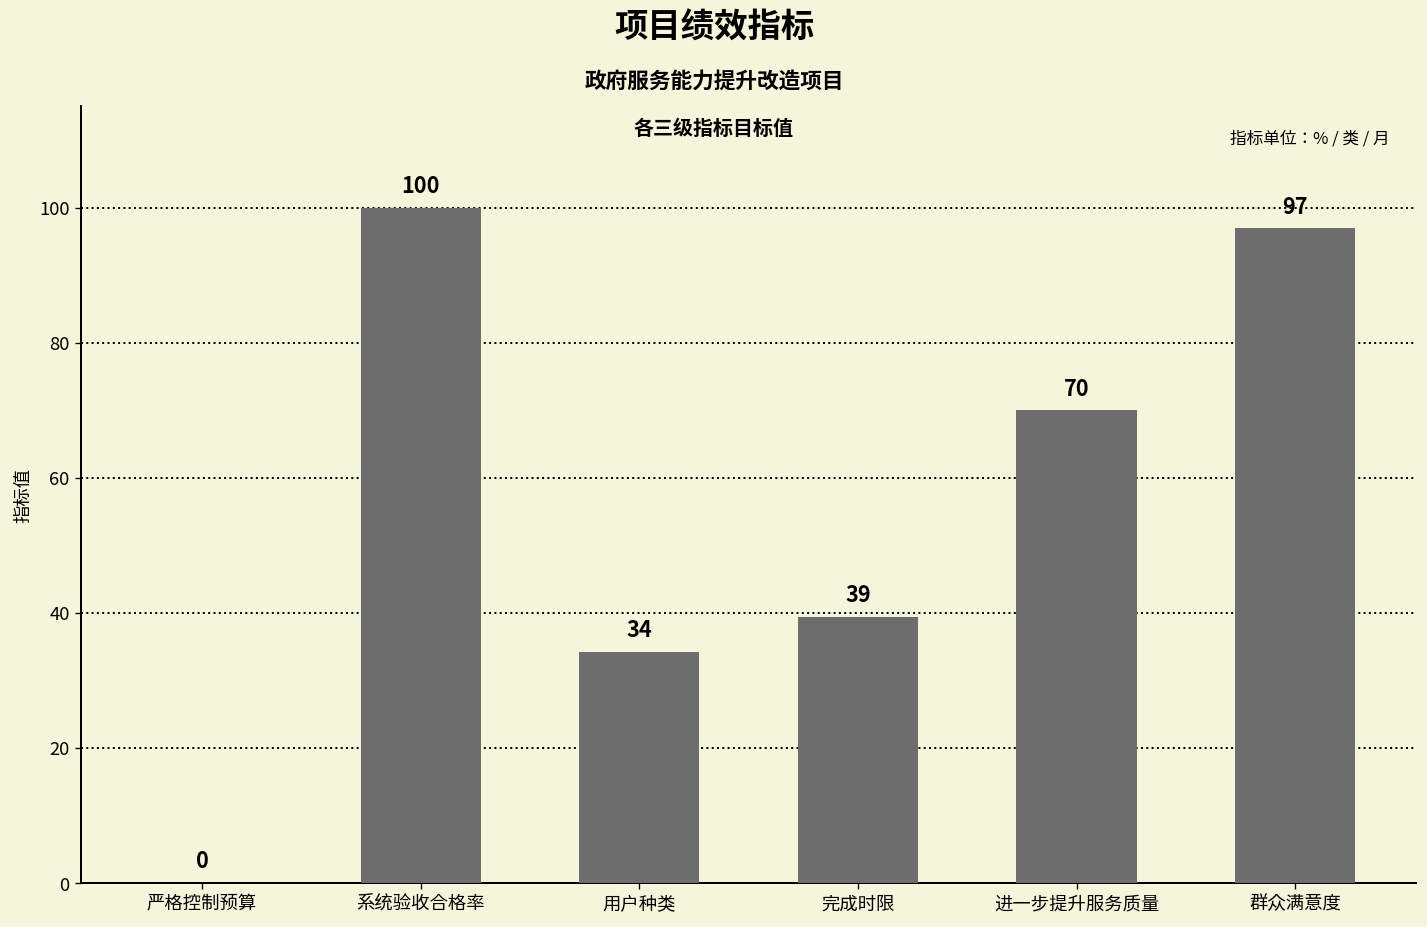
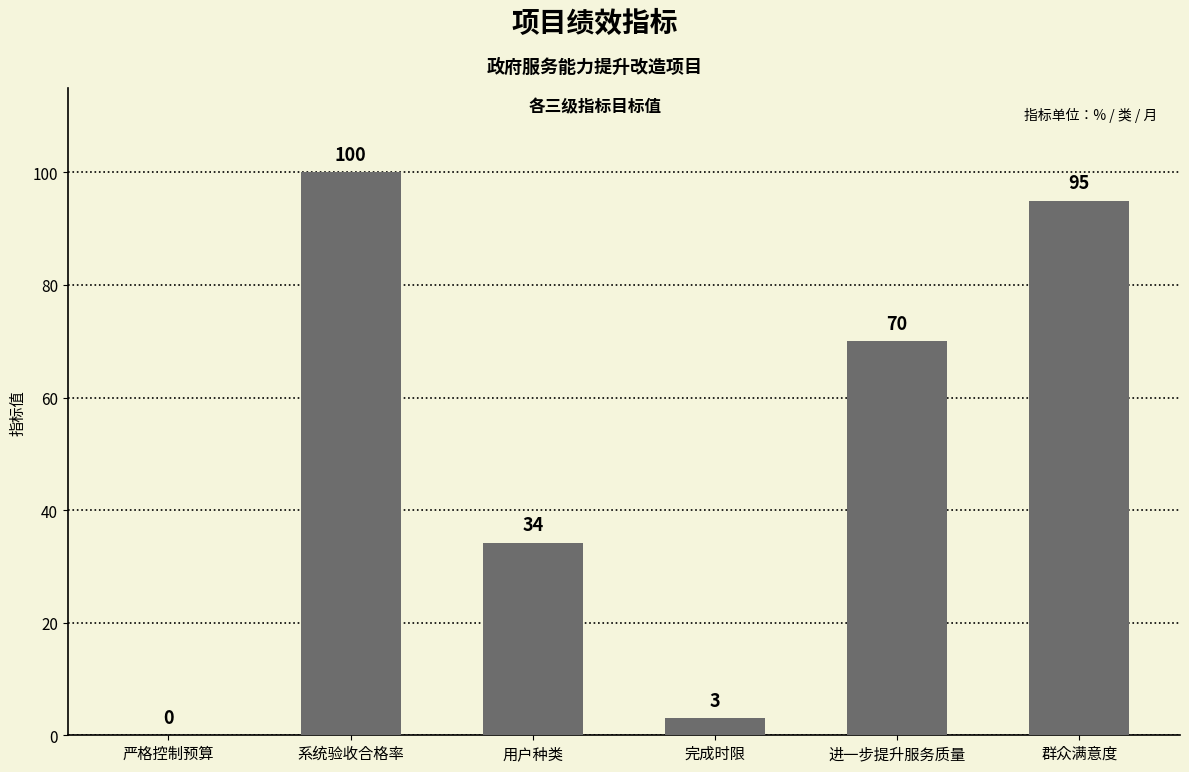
完成时限: 39 -> 3
群众满意度: 97 -> 95
